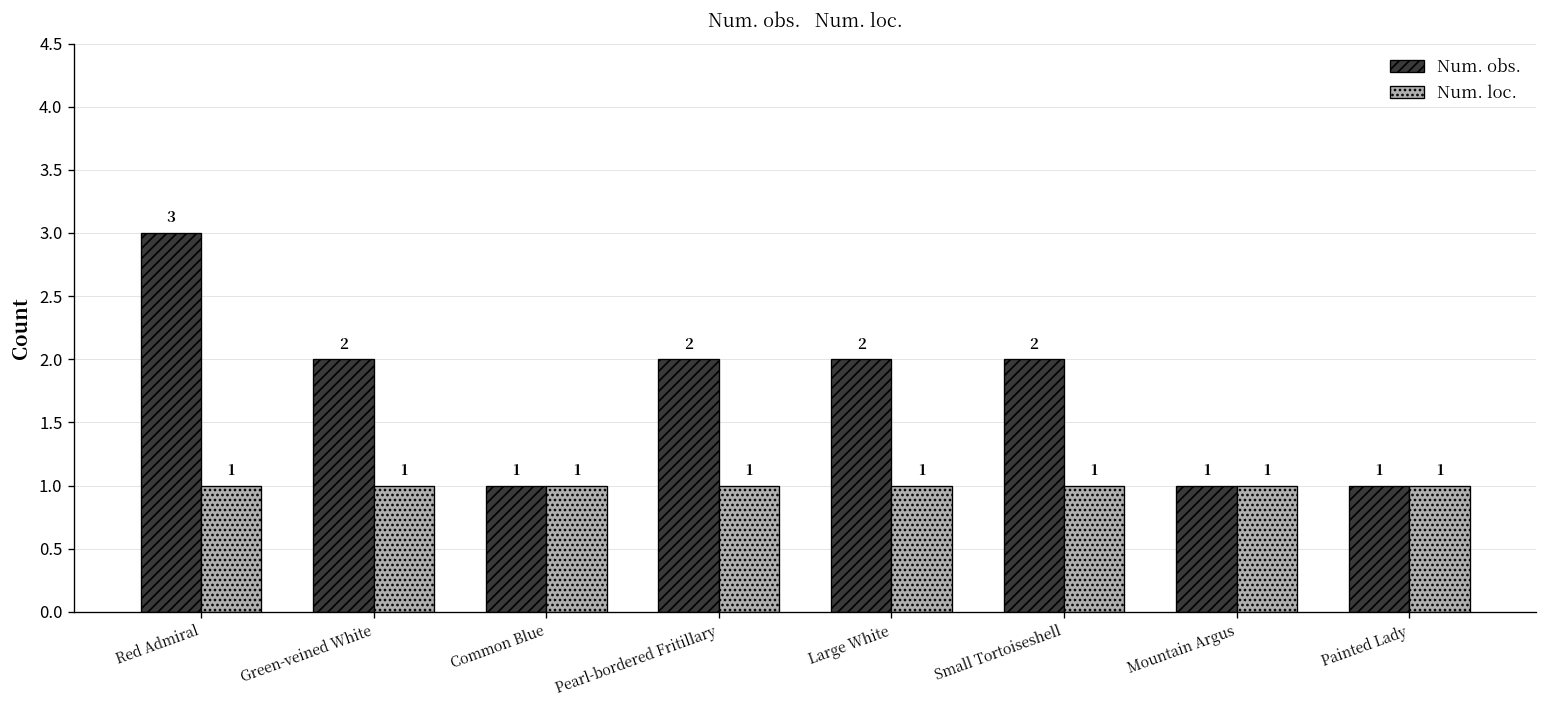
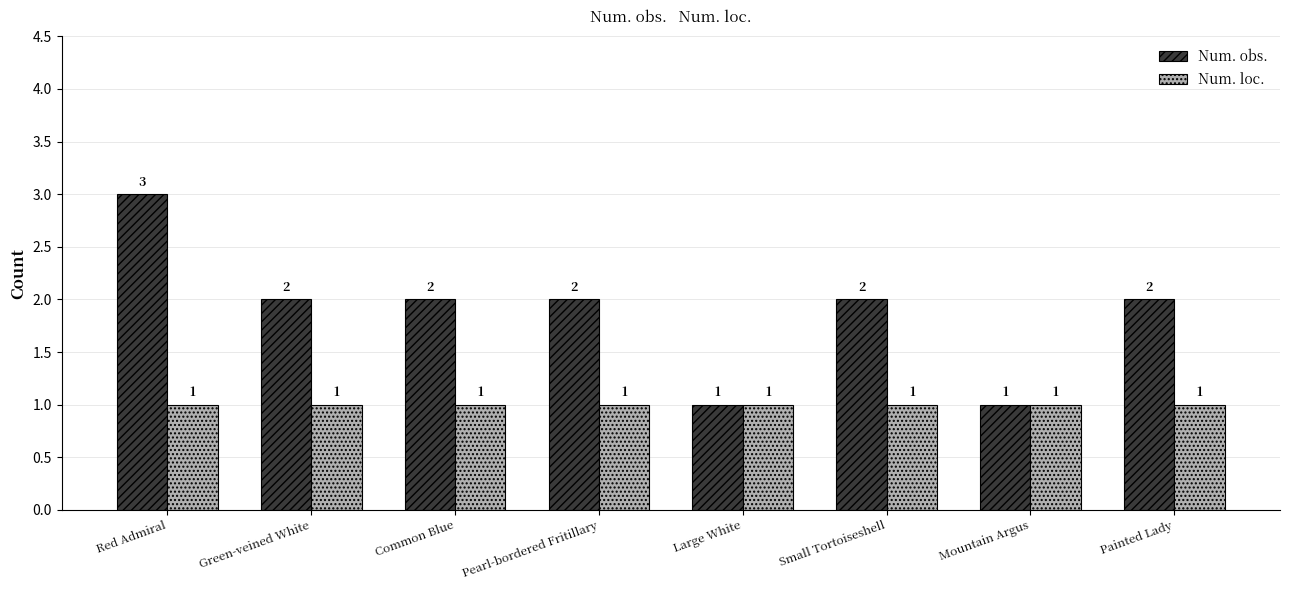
Num. obs., Common Blue: 1 -> 2
Num. obs., Large White: 2 -> 1
Num. obs., Painted Lady: 1 -> 2
